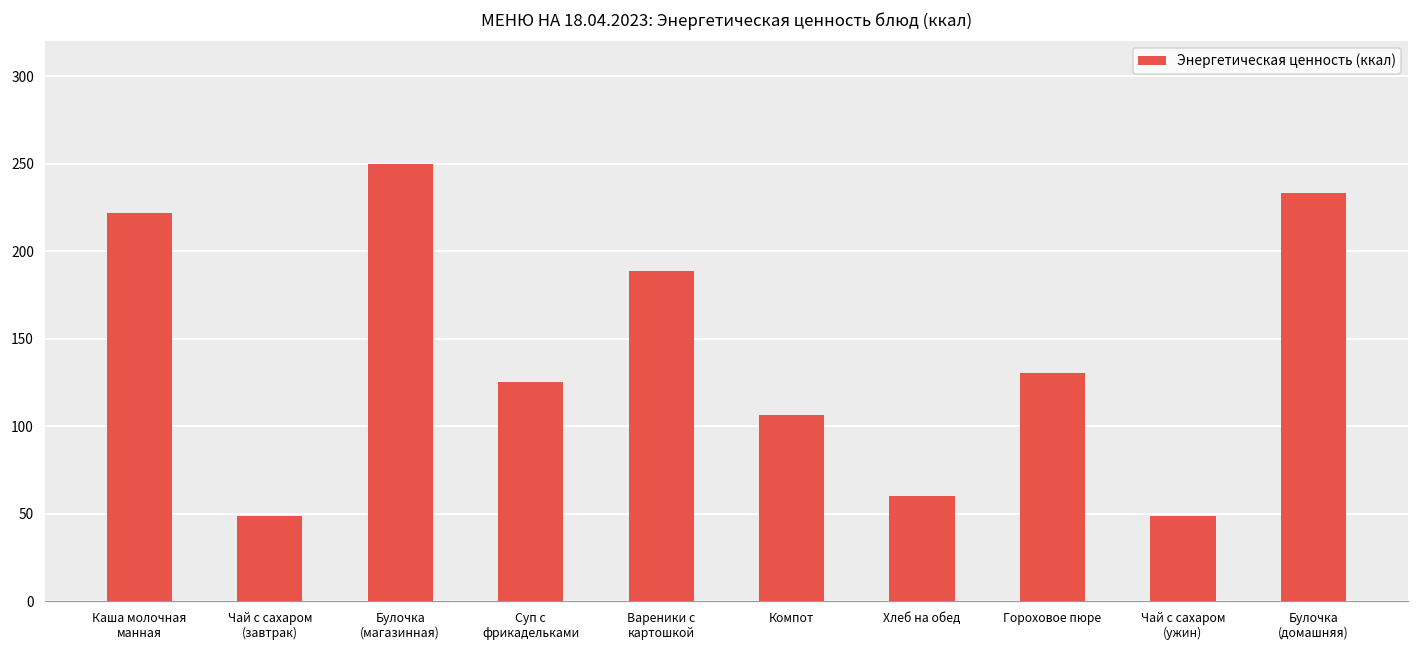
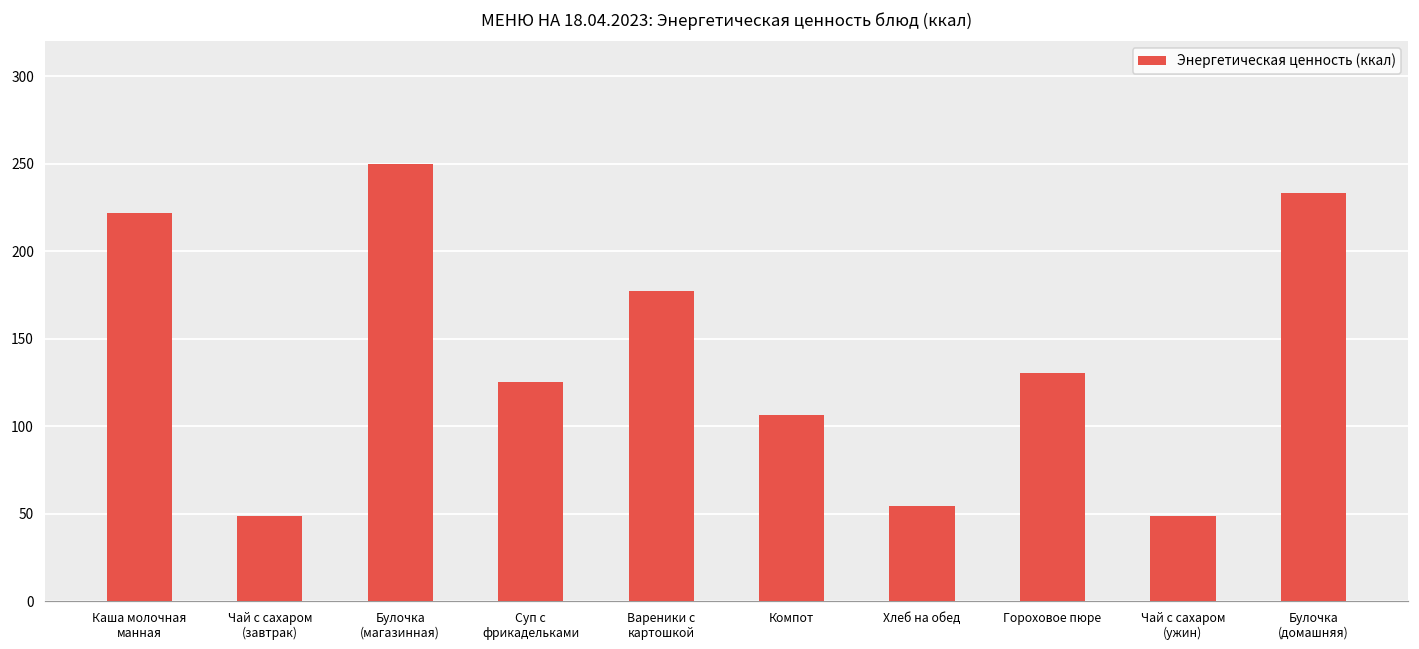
Вареники с картошкой: 189 -> 177
Хлеб на обед: 60 -> 54
